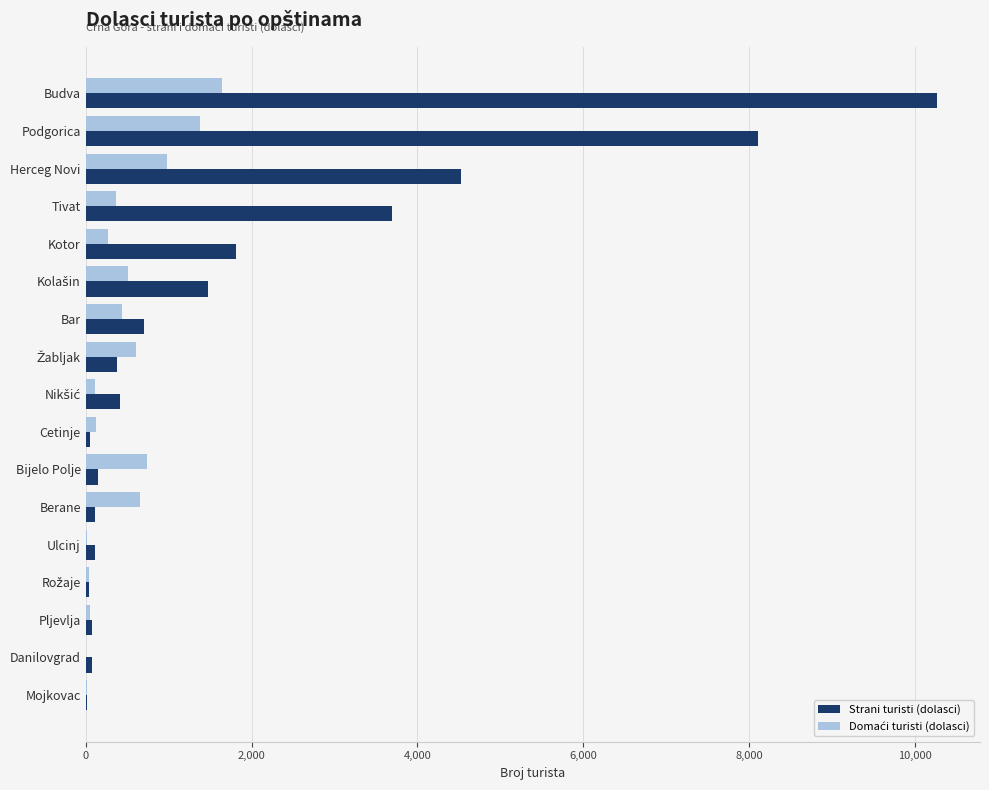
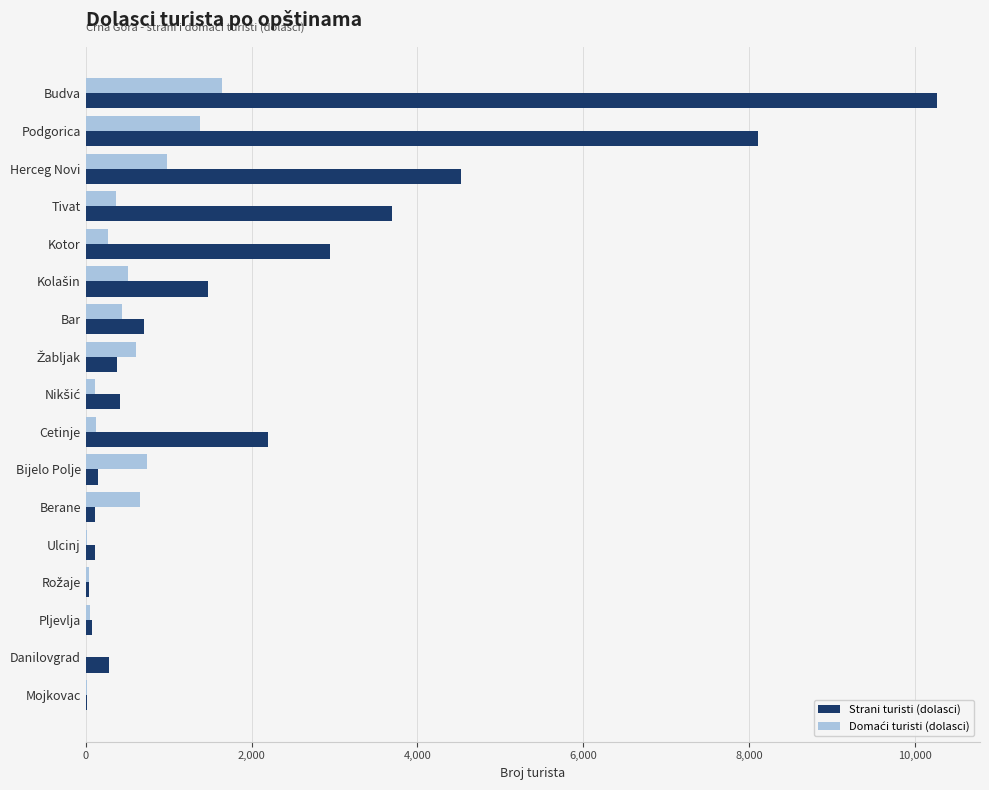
Strani turisti (dolasci), Kotor: 1,800 -> 2,900
Strani turisti (dolasci), Cetinje: 100 -> 2,200
Strani turisti (dolasci), Danilovgrad: 100 -> 300
